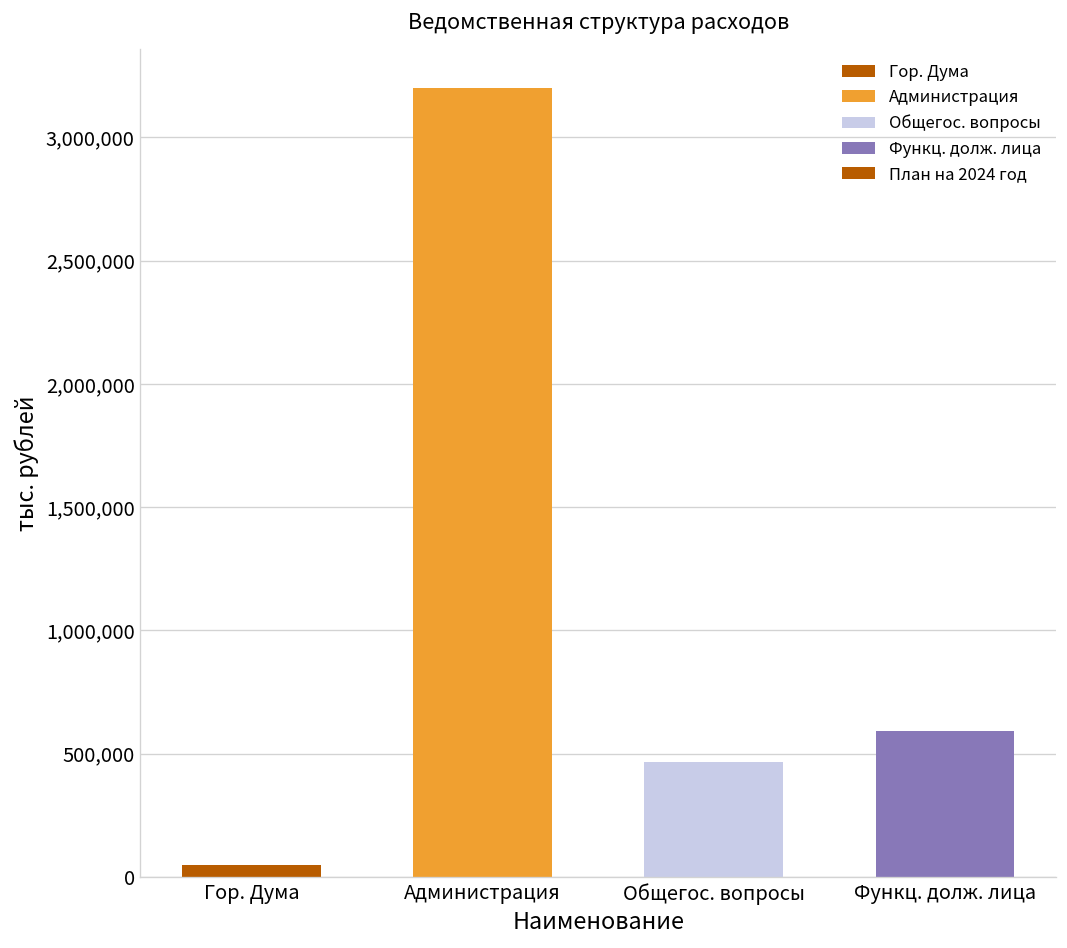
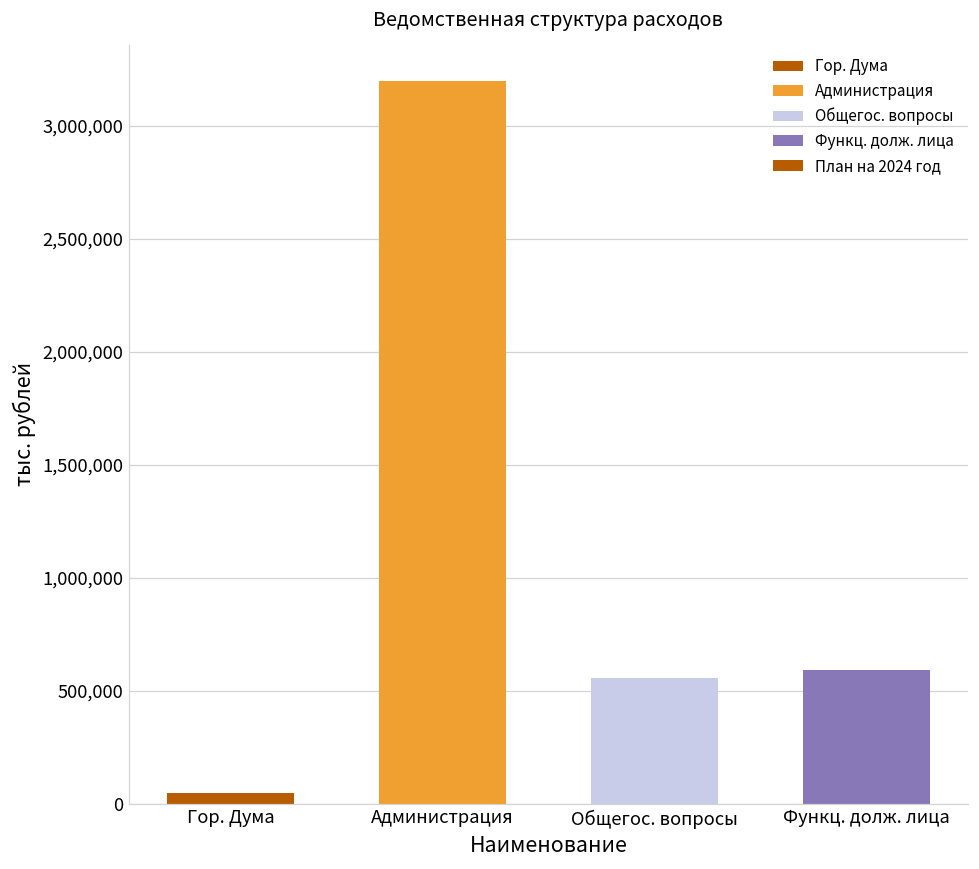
Общегос. вопросы: 470,000 -> 560,000
